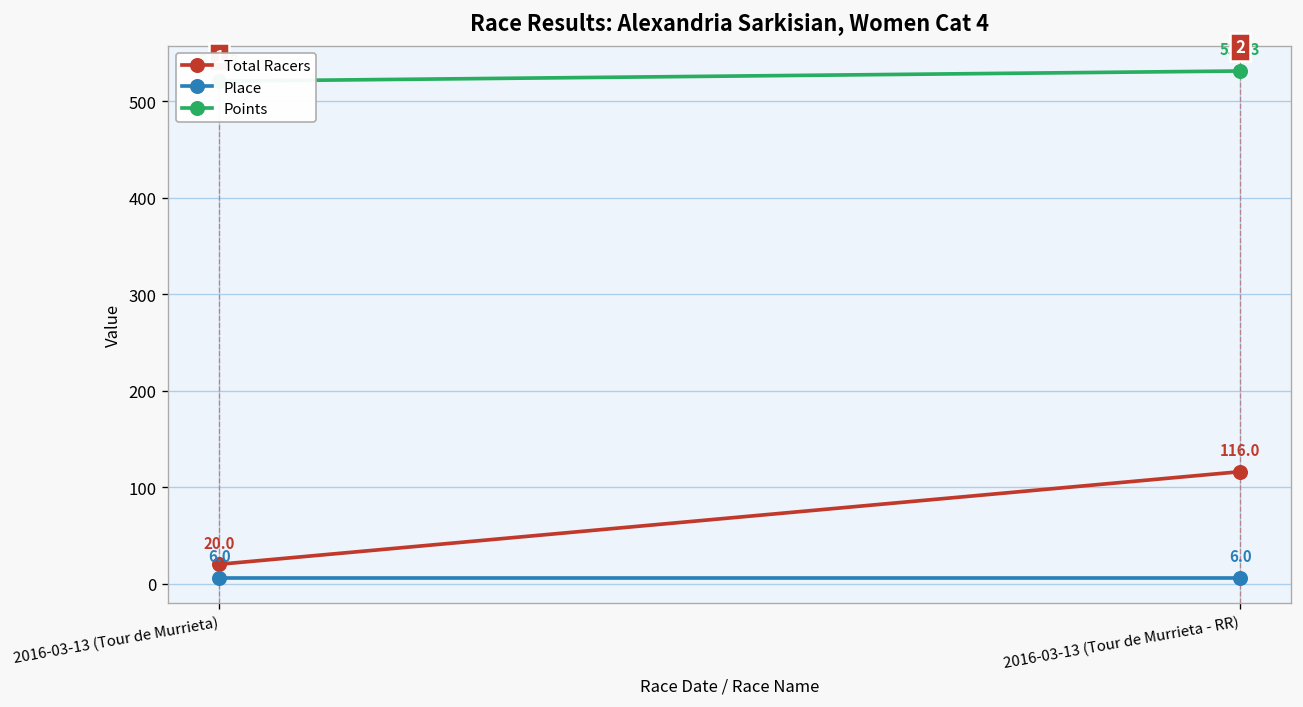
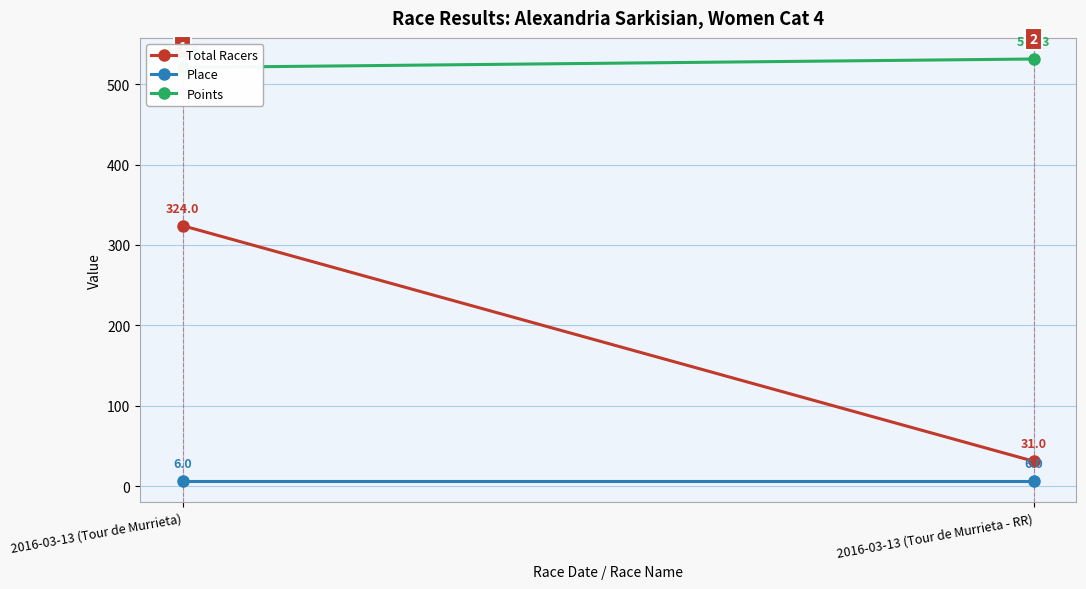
Total Racers, 2016-03-13 (Tour de Murrieta): 20.0 -> 324.0
Total Racers, 2016-03-13 (Tour de Murrieta - RR): 116.0 -> 31.0
